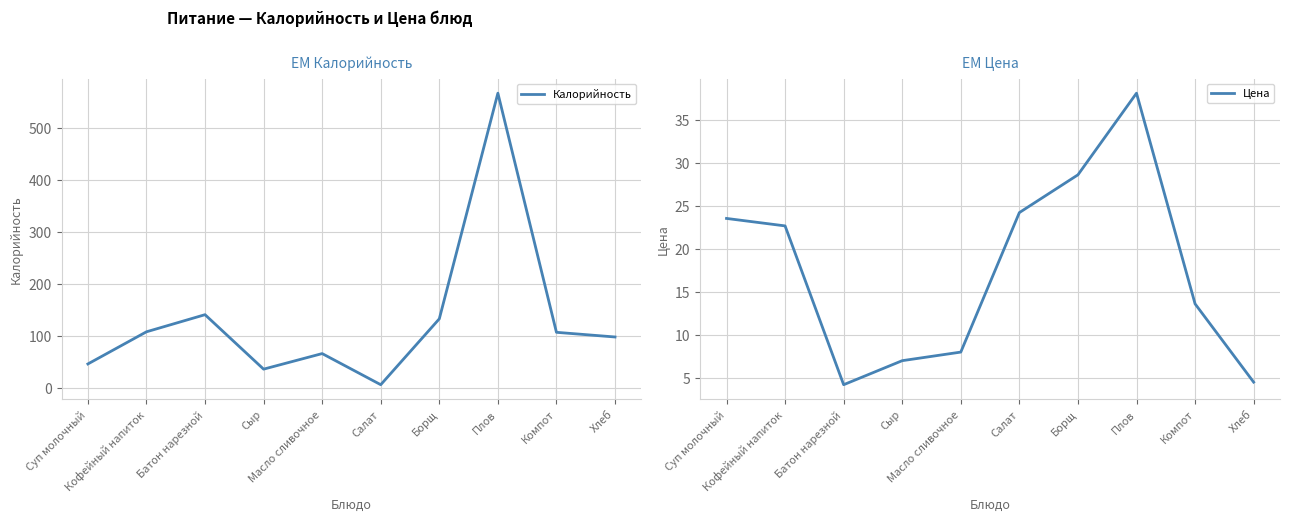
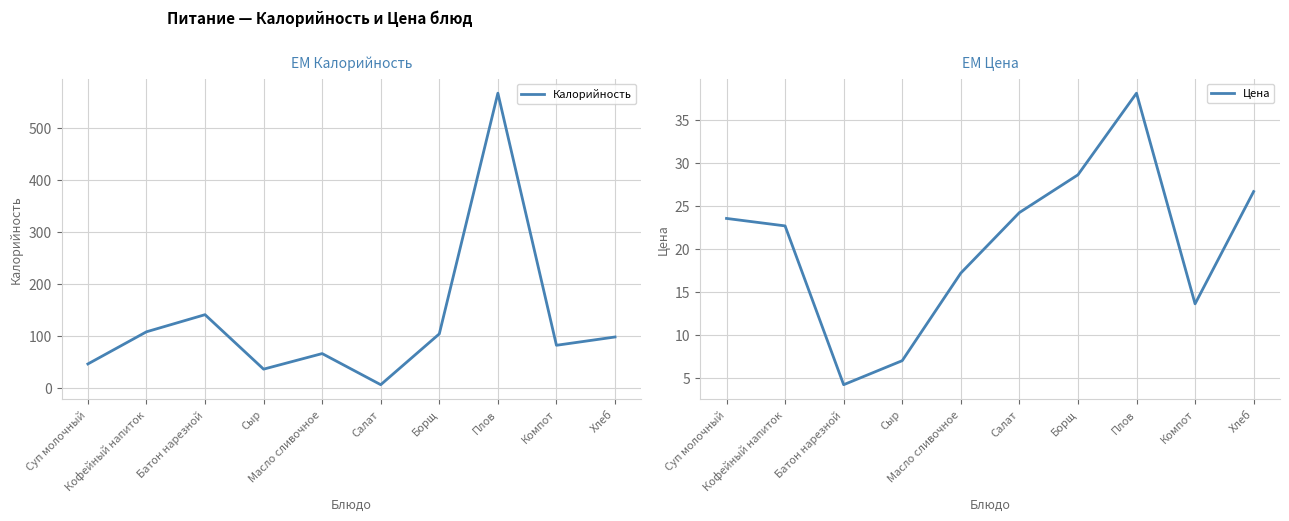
EM Калорийность, Борщ: 130 -> 100
EM Калорийность, Компот: 110 -> 80
EM Цена, Масло сливочное: 8 -> 17
EM Цена, Хлеб: 5 -> 27
